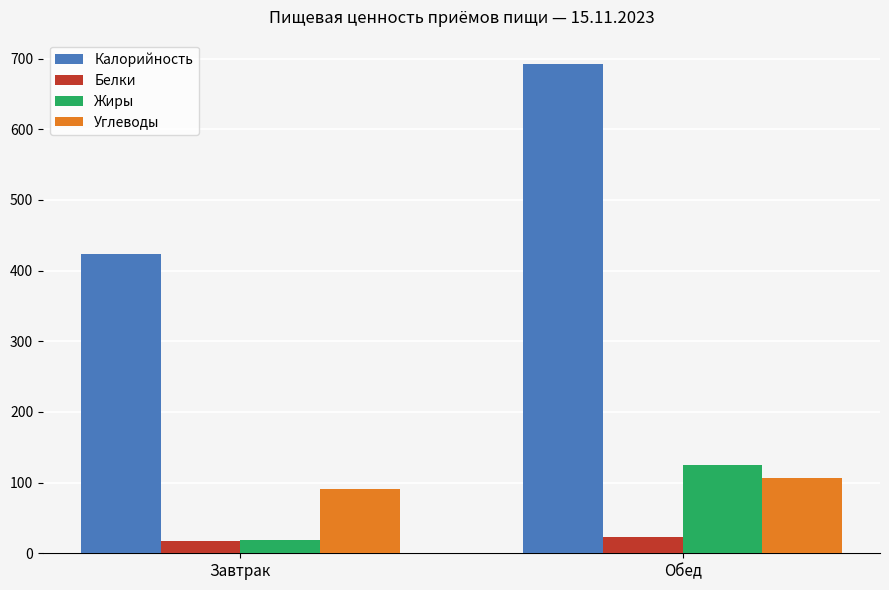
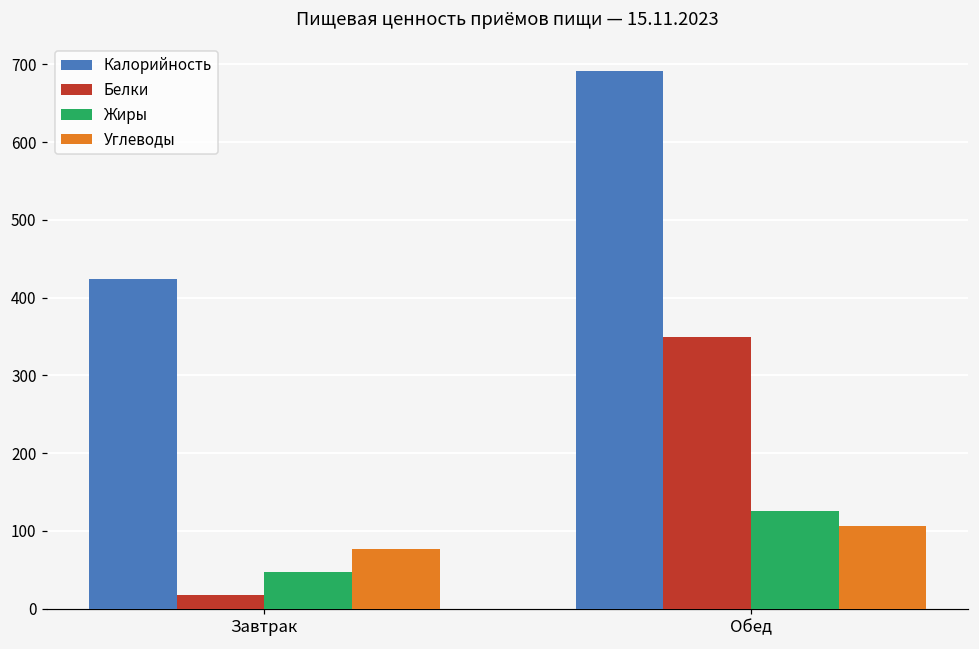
Жиры, Завтрак: 20 -> 50
Углеводы, Завтрак: 90 -> 80
Белки, Обед: 20 -> 350
